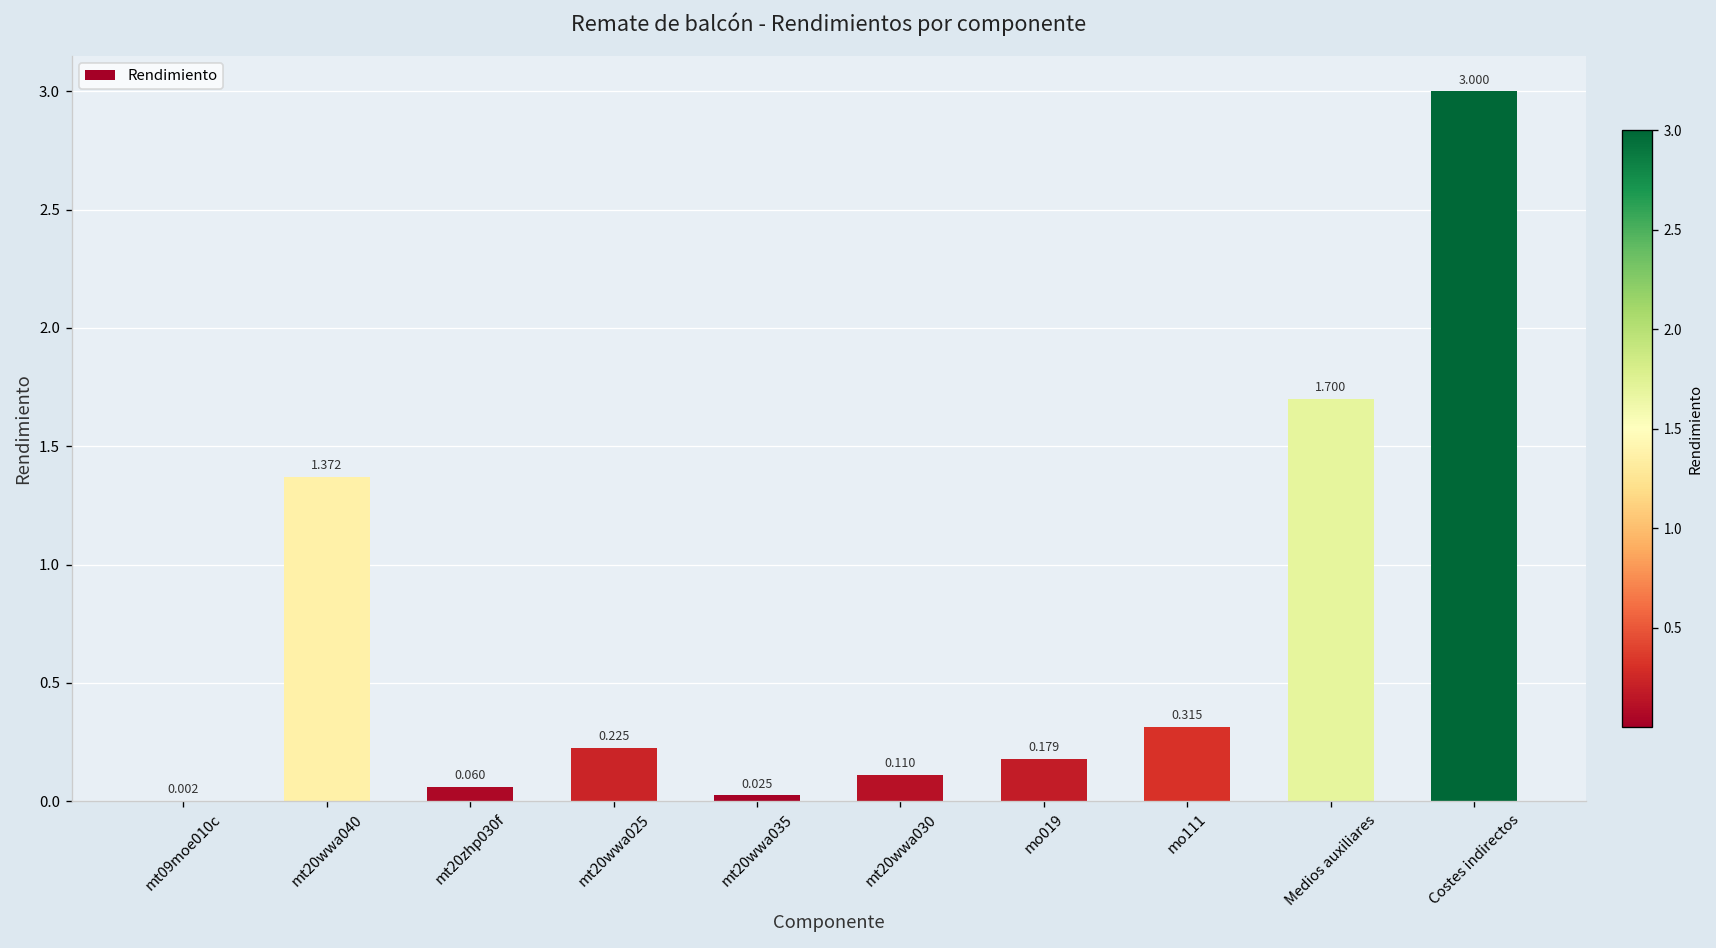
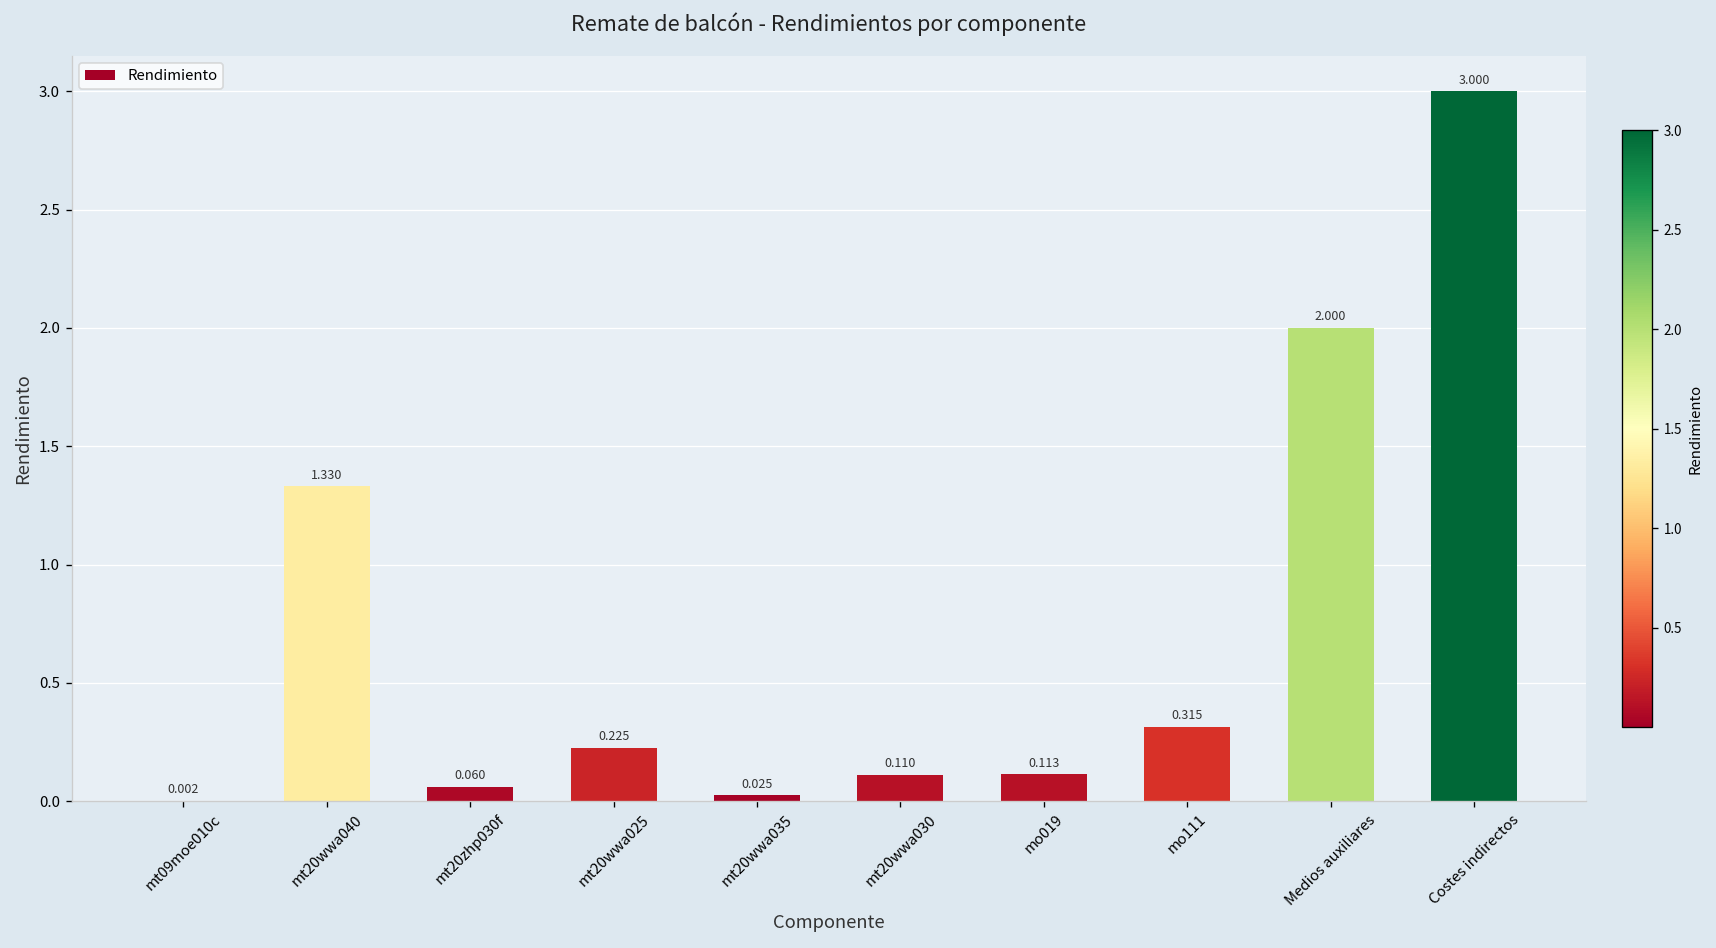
mt20wwa040: 1.372 -> 1.330
mo019: 0.179 -> 0.113
Medios auxiliares: 1.700 -> 2.000
